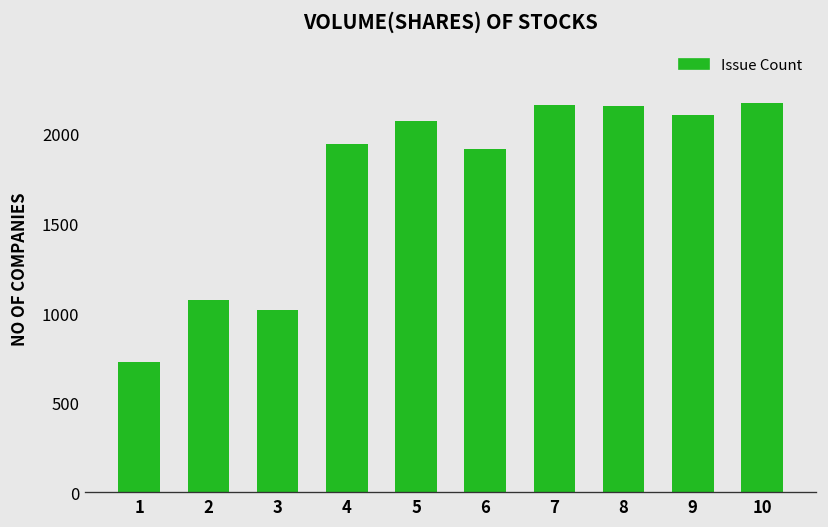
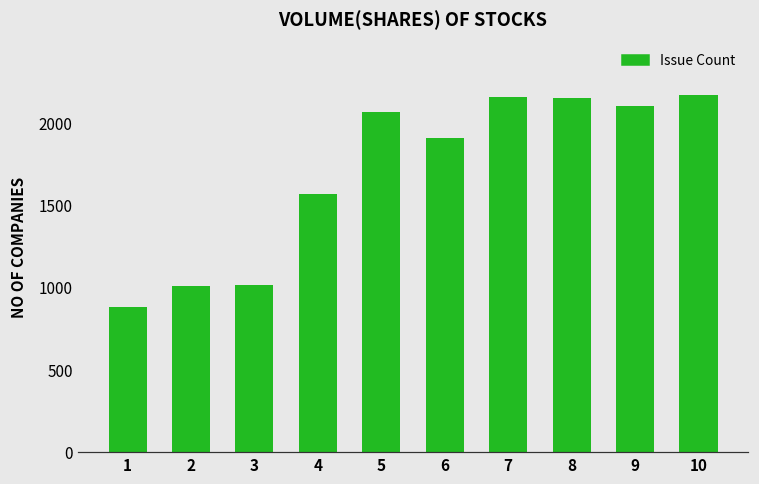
1: 730 -> 890
2: 1080 -> 1010
4: 1940 -> 1570
